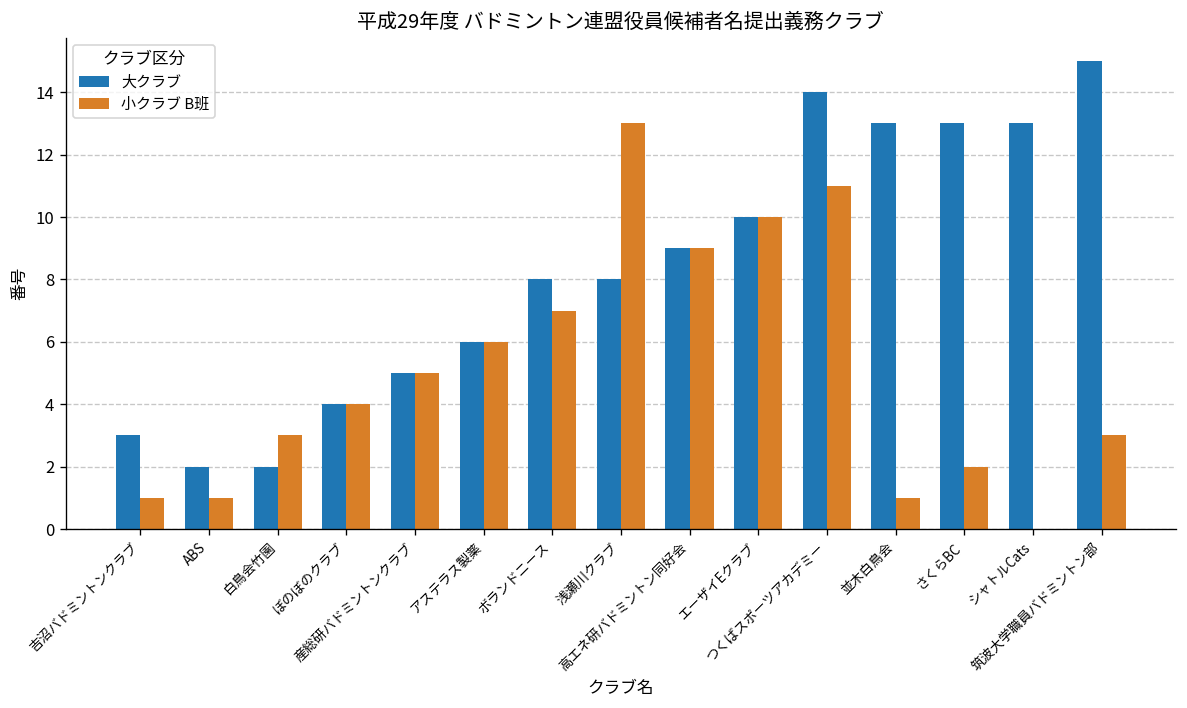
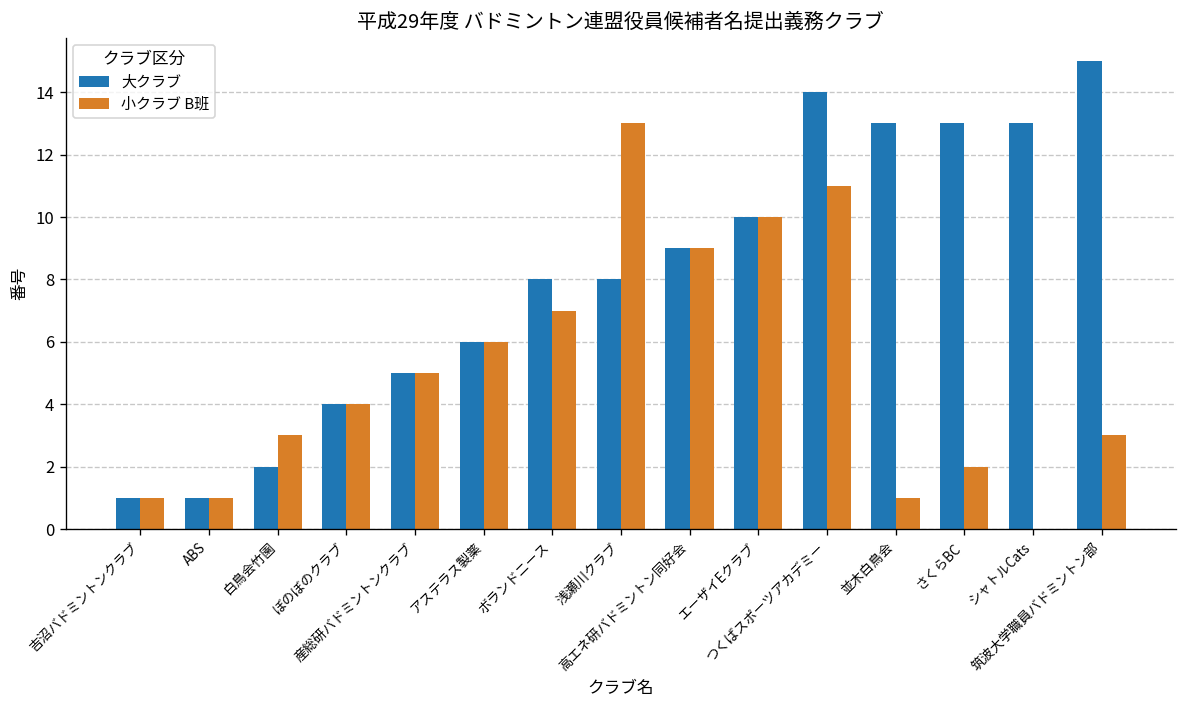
大クラブ, 吉沼バドミントンクラブ: 3 -> 1
大クラブ, ABS: 2 -> 1
